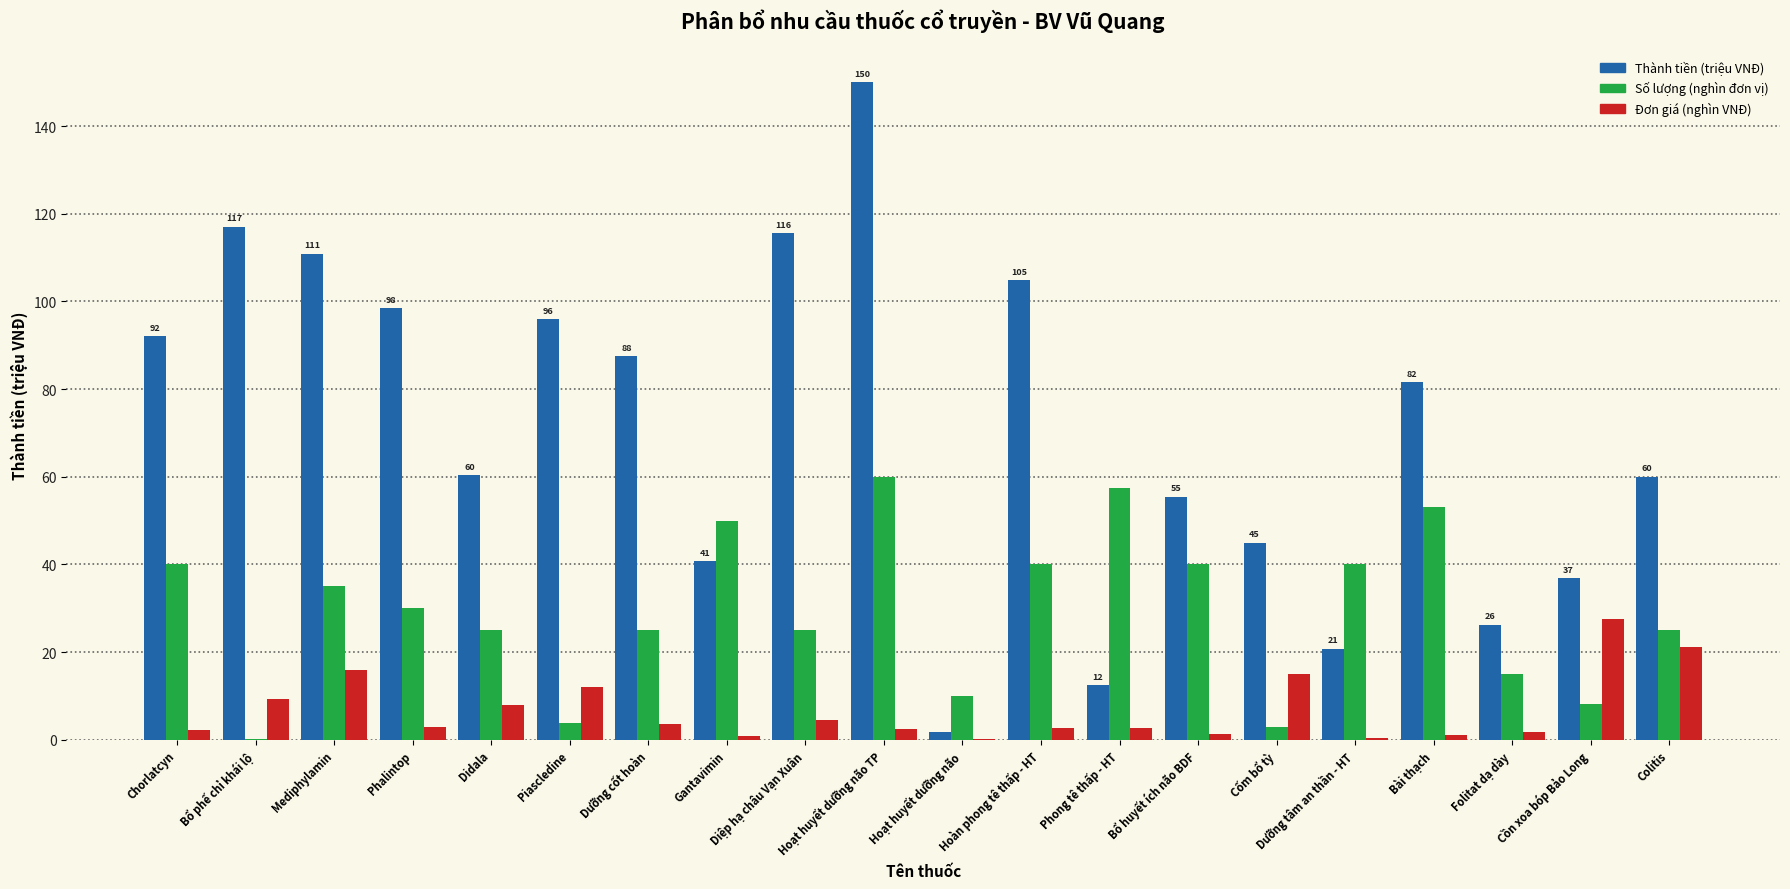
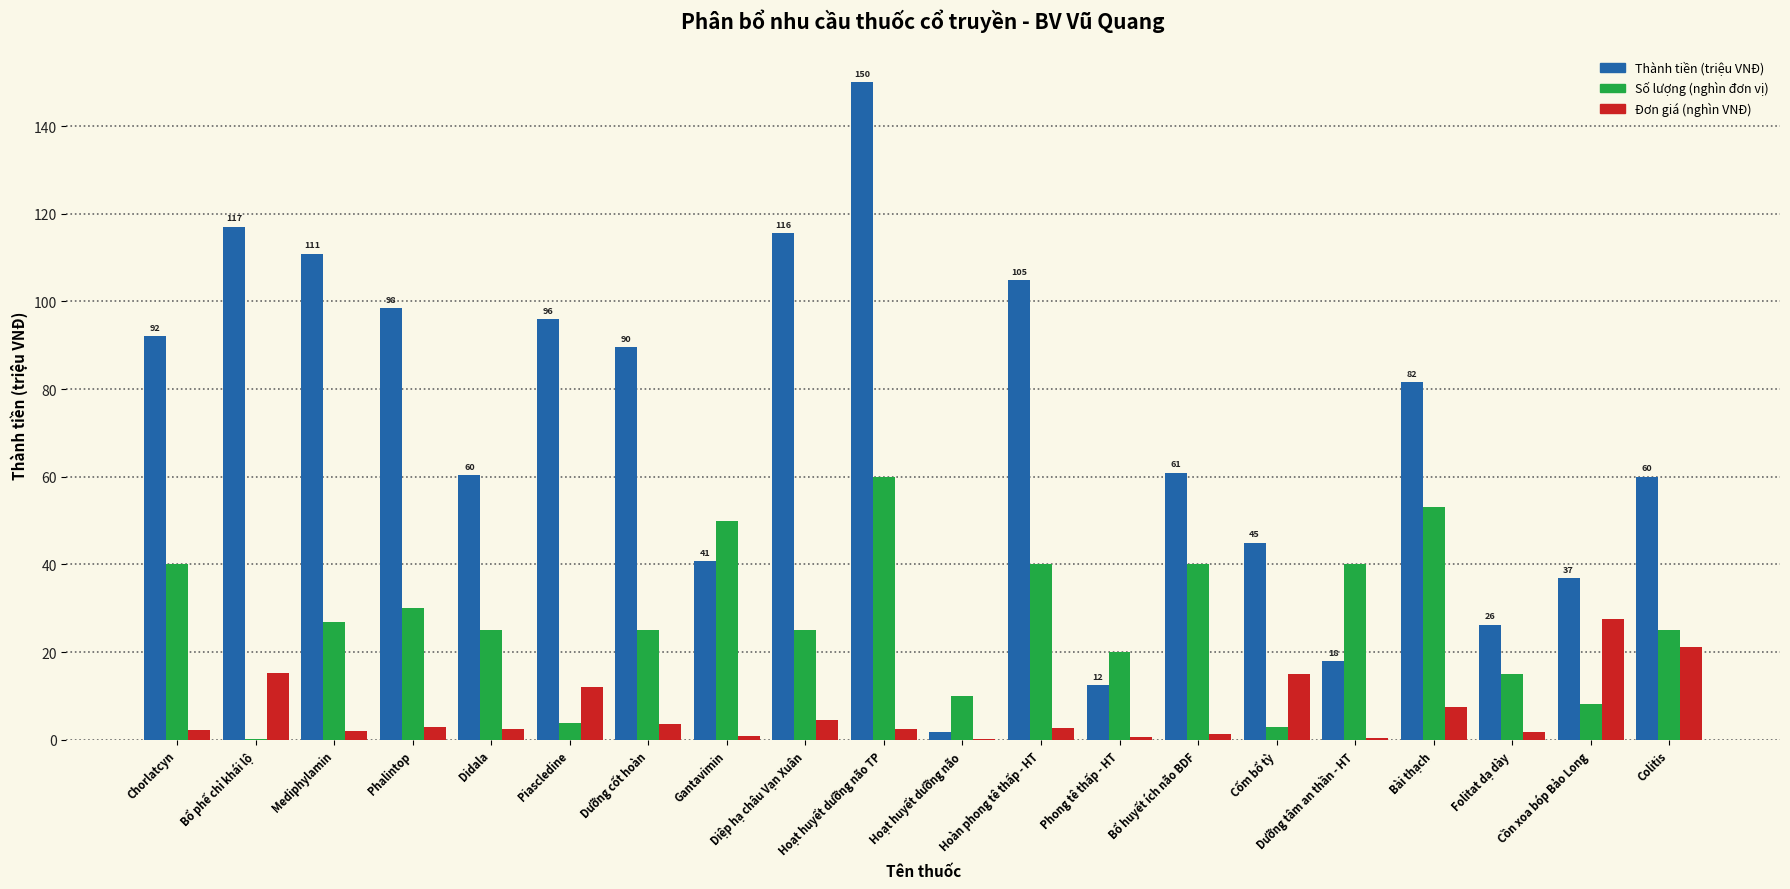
Đơn giá (nghìn VNĐ), Bổ phế chỉ khái lộ: 9 -> 15
Số lượng (nghìn đơn vị), Mediphylamin: 35 -> 27
Đơn giá (nghìn VNĐ), Mediphylamin: 16 -> 2
Đơn giá (nghìn VNĐ), Didala: 8 -> 3
Thành tiền (triệu VNĐ), Dưỡng cốt hoàn: 88 -> 90
Số lượng (nghìn đơn vị), Phong tê thấp - HT: 58 -> 20
Đơn giá (nghìn VNĐ), Phong tê thấp - HT: 3 -> 1
Thành tiền (triệu VNĐ), Bổ huyết ích não BDF: 55 -> 61
Thành tiền (triệu VNĐ), Dưỡng tâm an thần - HT: 21 -> 18
Đơn giá (nghìn VNĐ), Bài thạch: 1 -> 7
